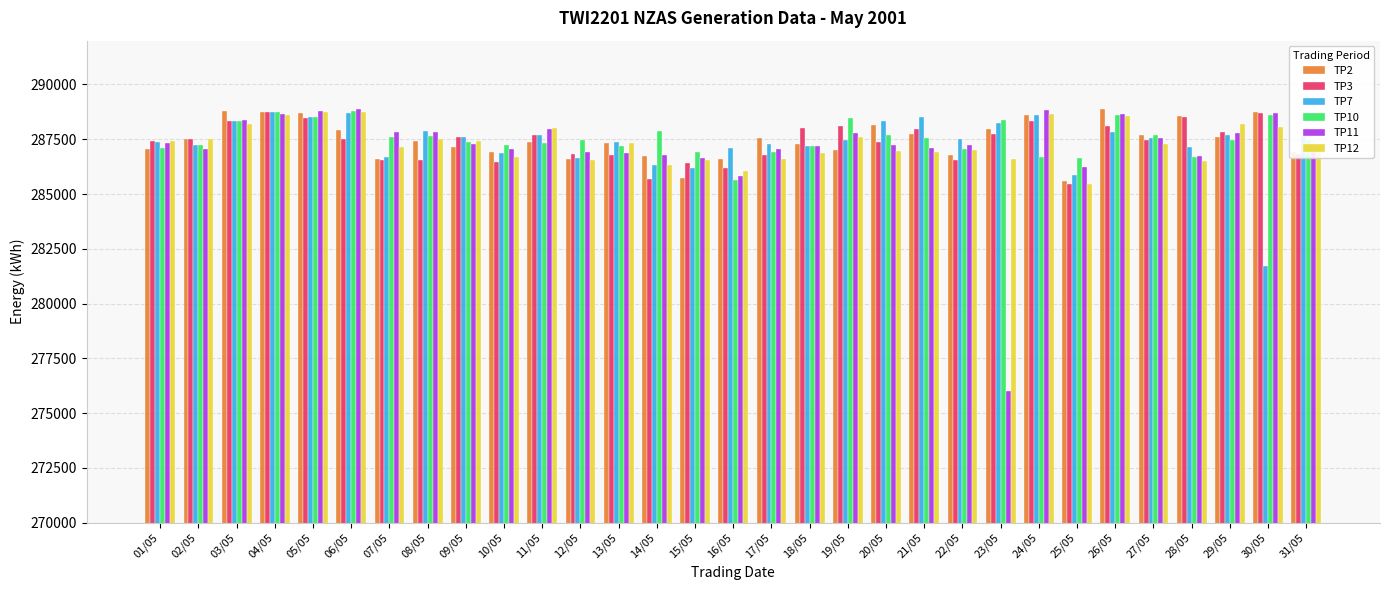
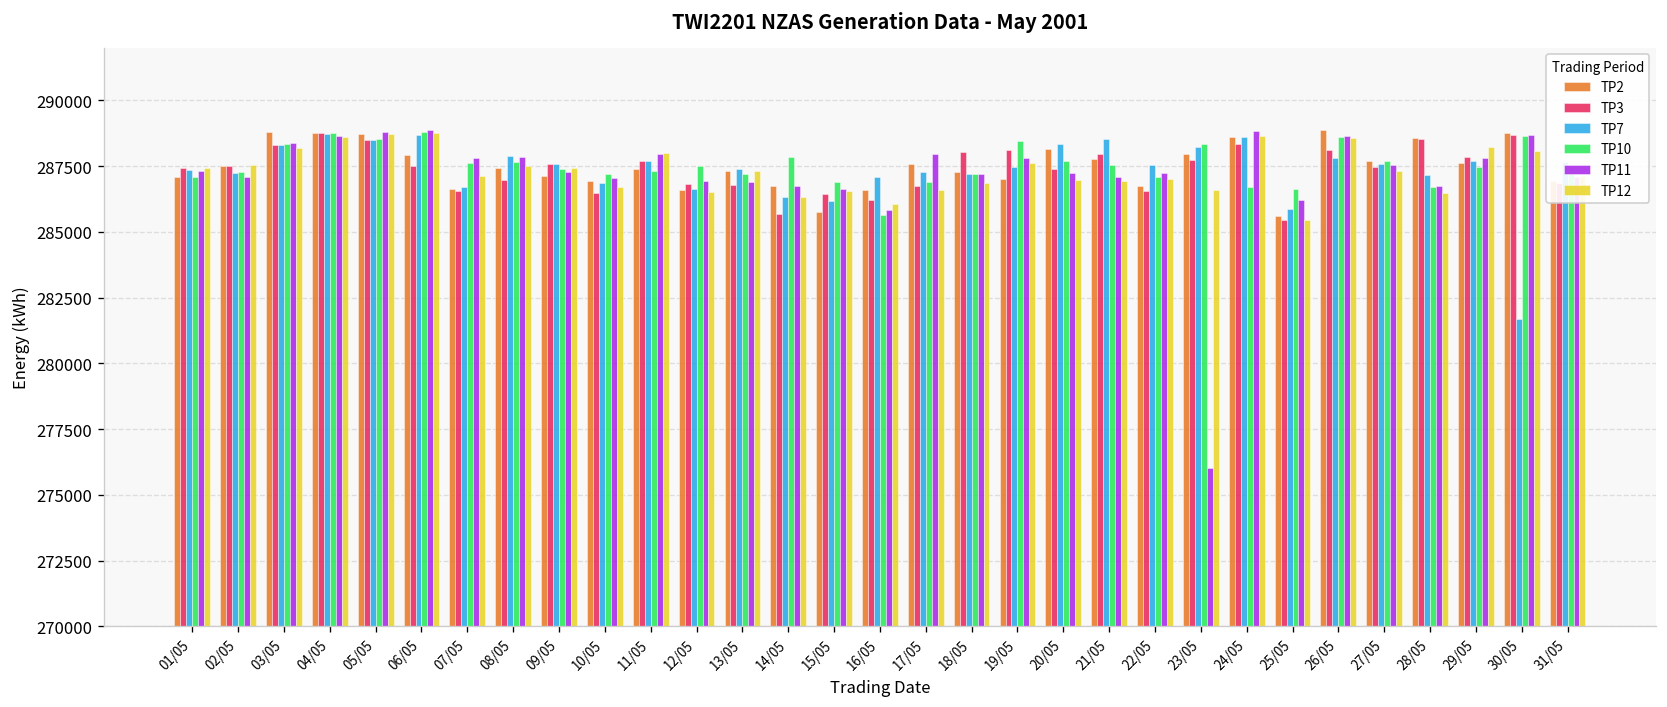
TP3, 08/05: 286600 -> 287000
TP11, 17/05: 287100 -> 287900
